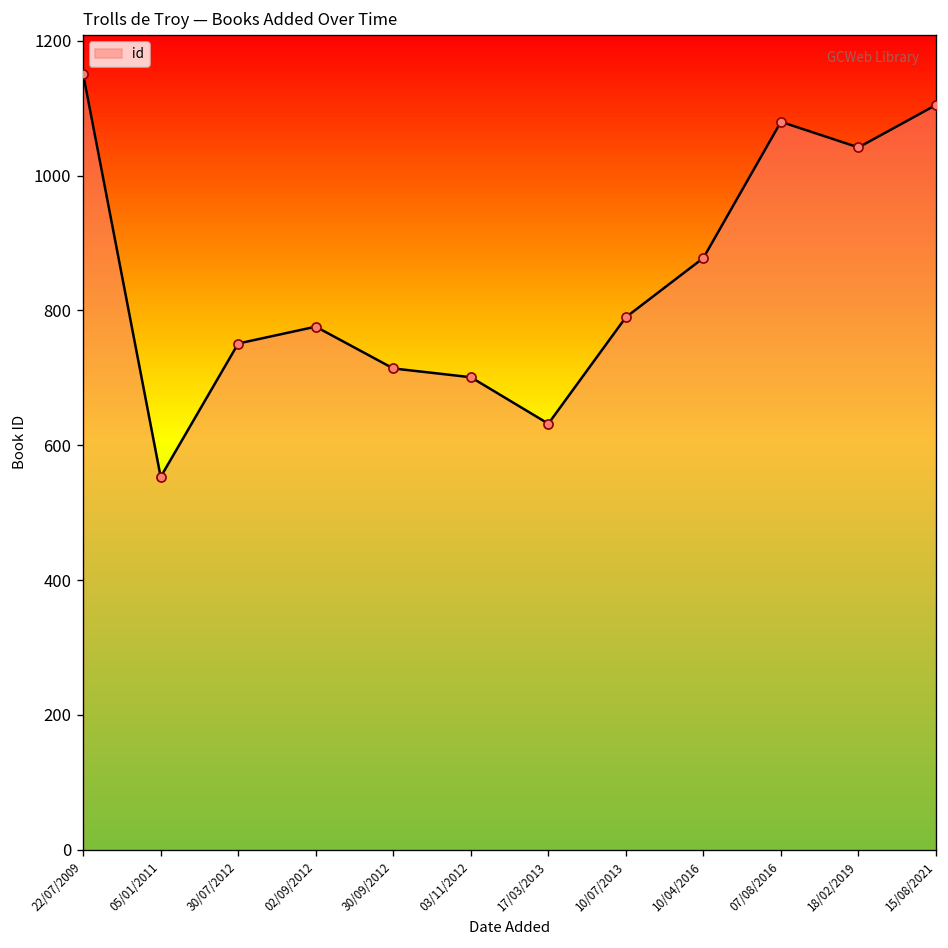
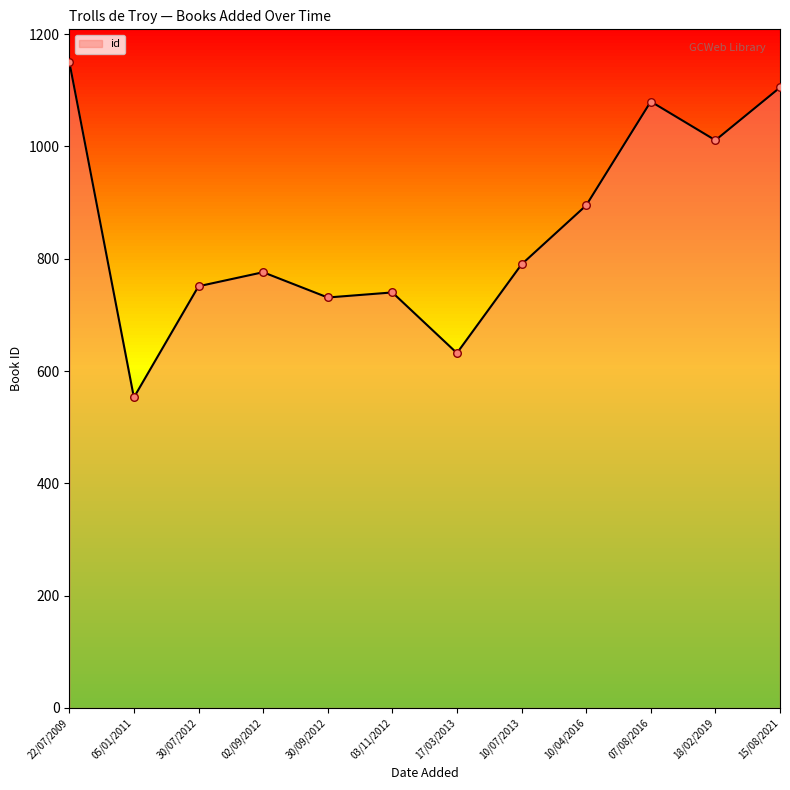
30/09/2012: 710 -> 730
03/11/2012: 700 -> 740
10/04/2016: 880 -> 900
18/02/2019: 1040 -> 1010
